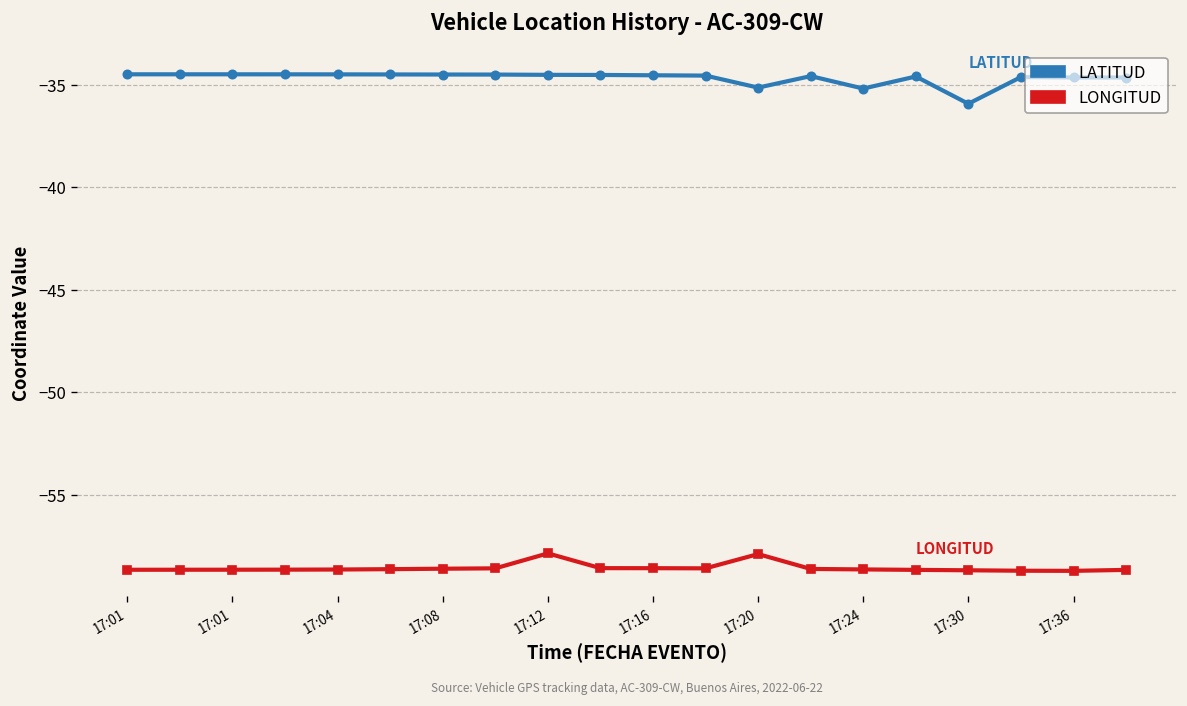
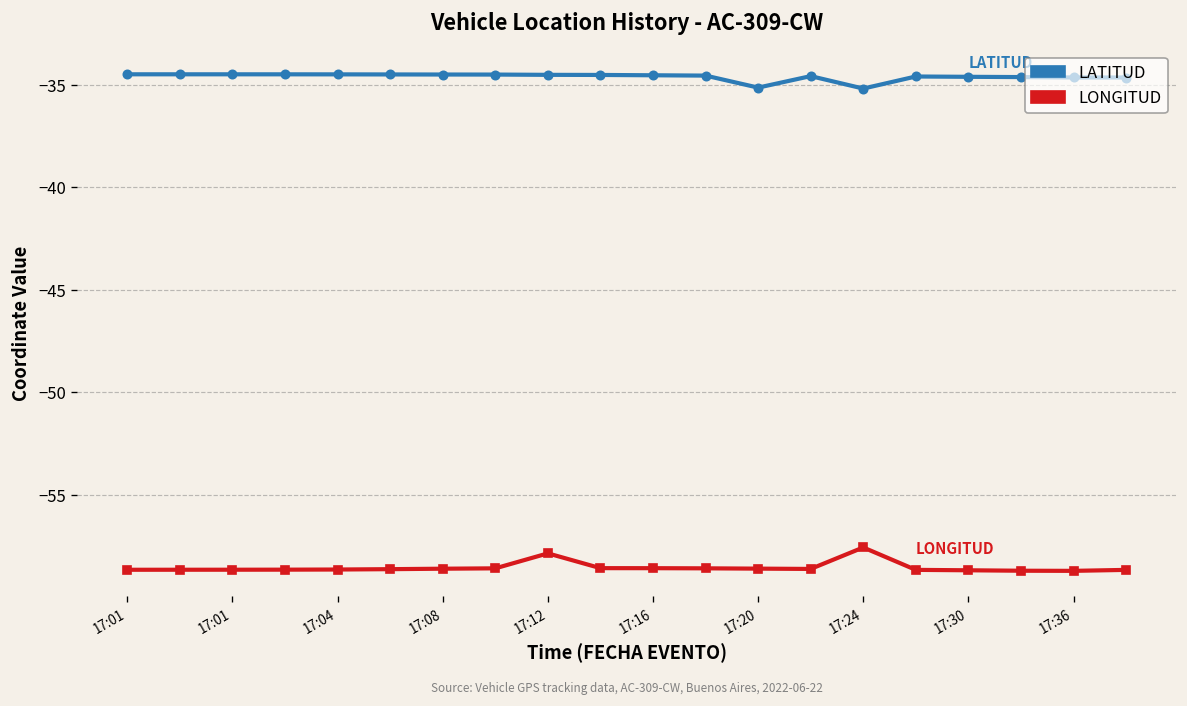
LONGITUD, 17:20: -57.9 -> -58.6
LONGITUD, 17:24: -58.7 -> -57.6
LATITUD, 17:30: -35.9 -> -34.6
